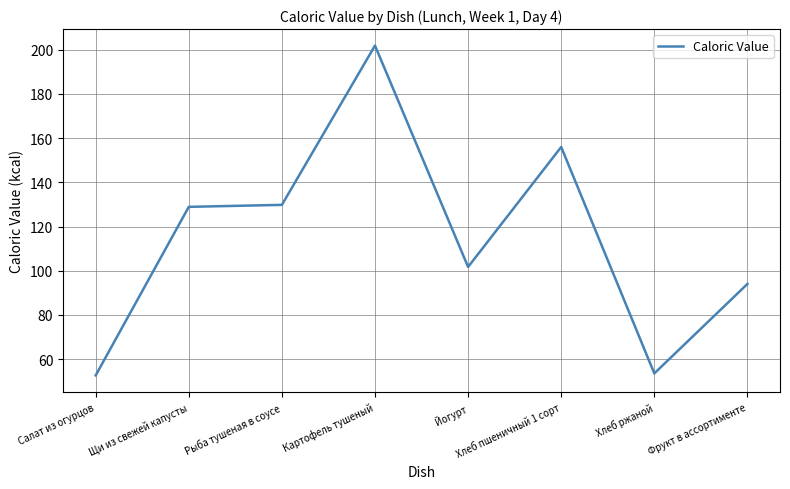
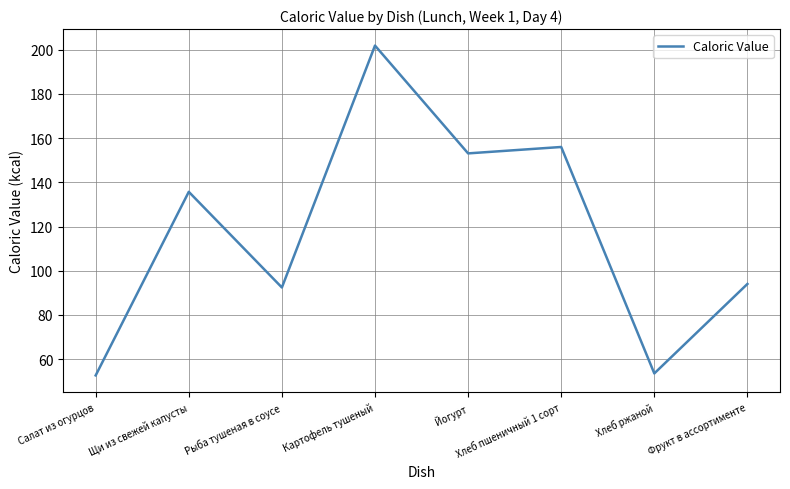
Щи из свежей капусты: 129 -> 136
Рыба тушеная в соусе: 130 -> 92
Йогурт: 102 -> 153
